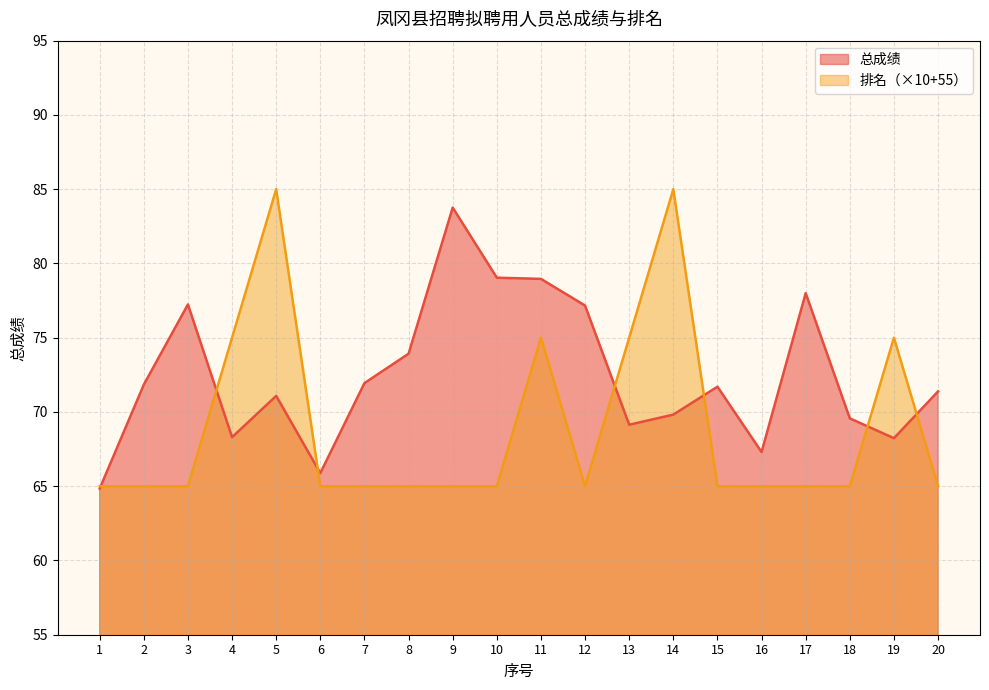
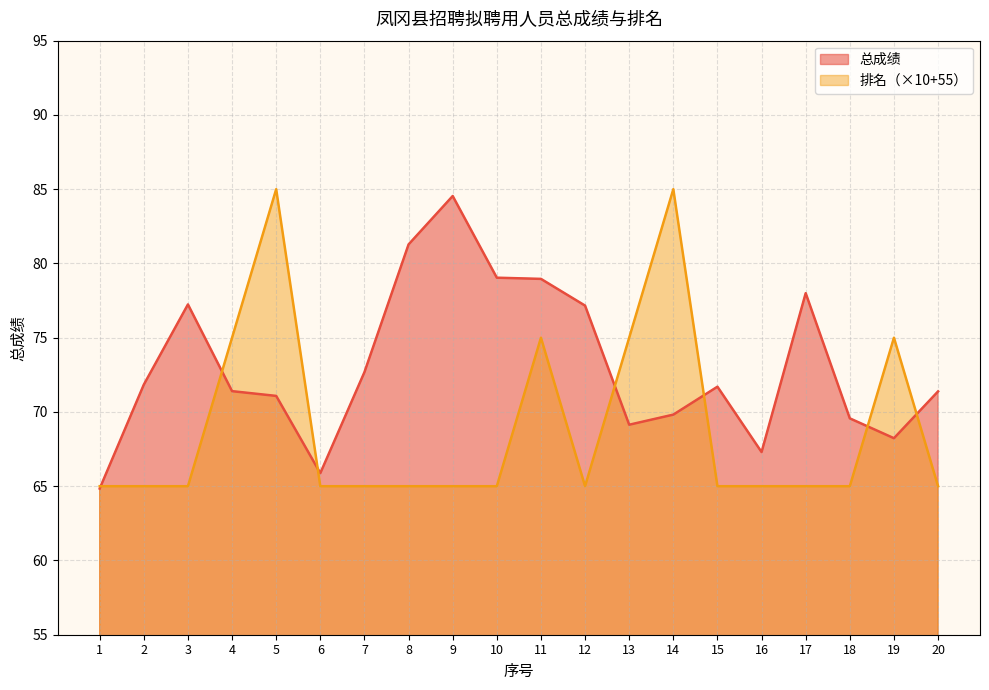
总成绩, 4: 68.3 -> 71.4
总成绩, 7: 71.9 -> 72.7
总成绩, 8: 73.9 -> 81.3
总成绩, 9: 83.8 -> 84.5
